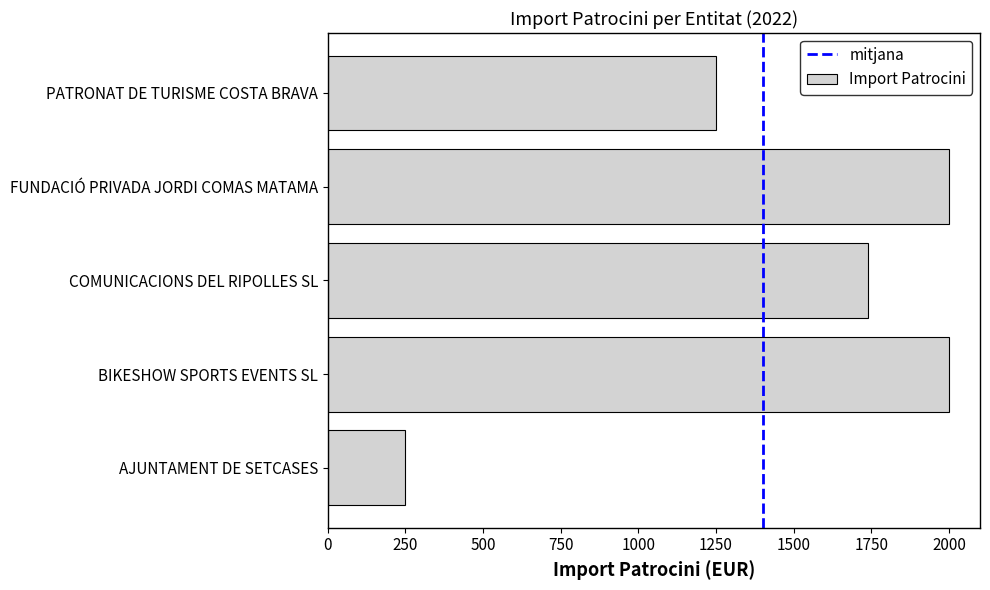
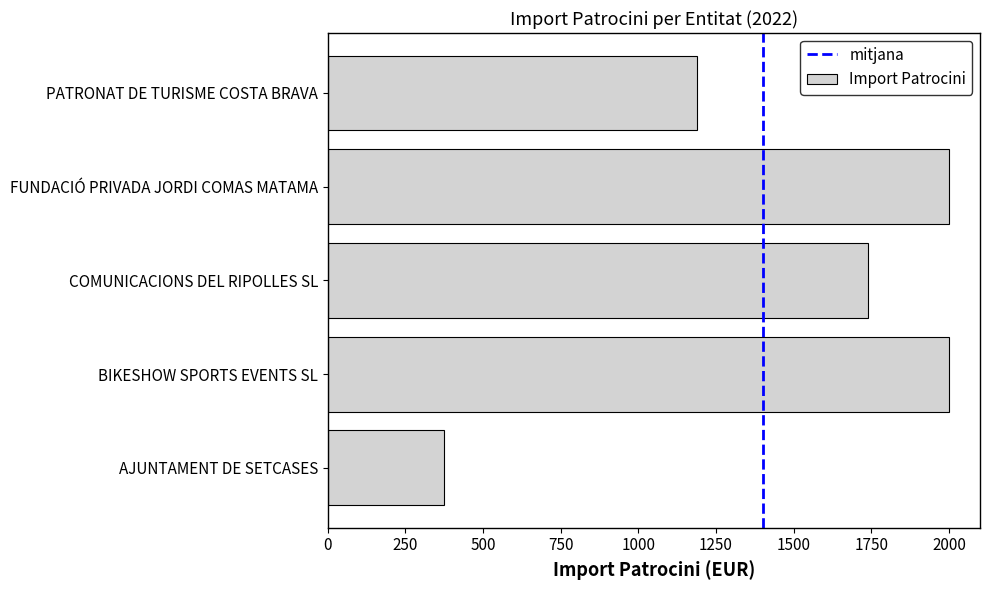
PATRONAT DE TURISME COSTA BRAVA: 1250 -> 1190
AJUNTAMENT DE SETCASES: 250 -> 370
